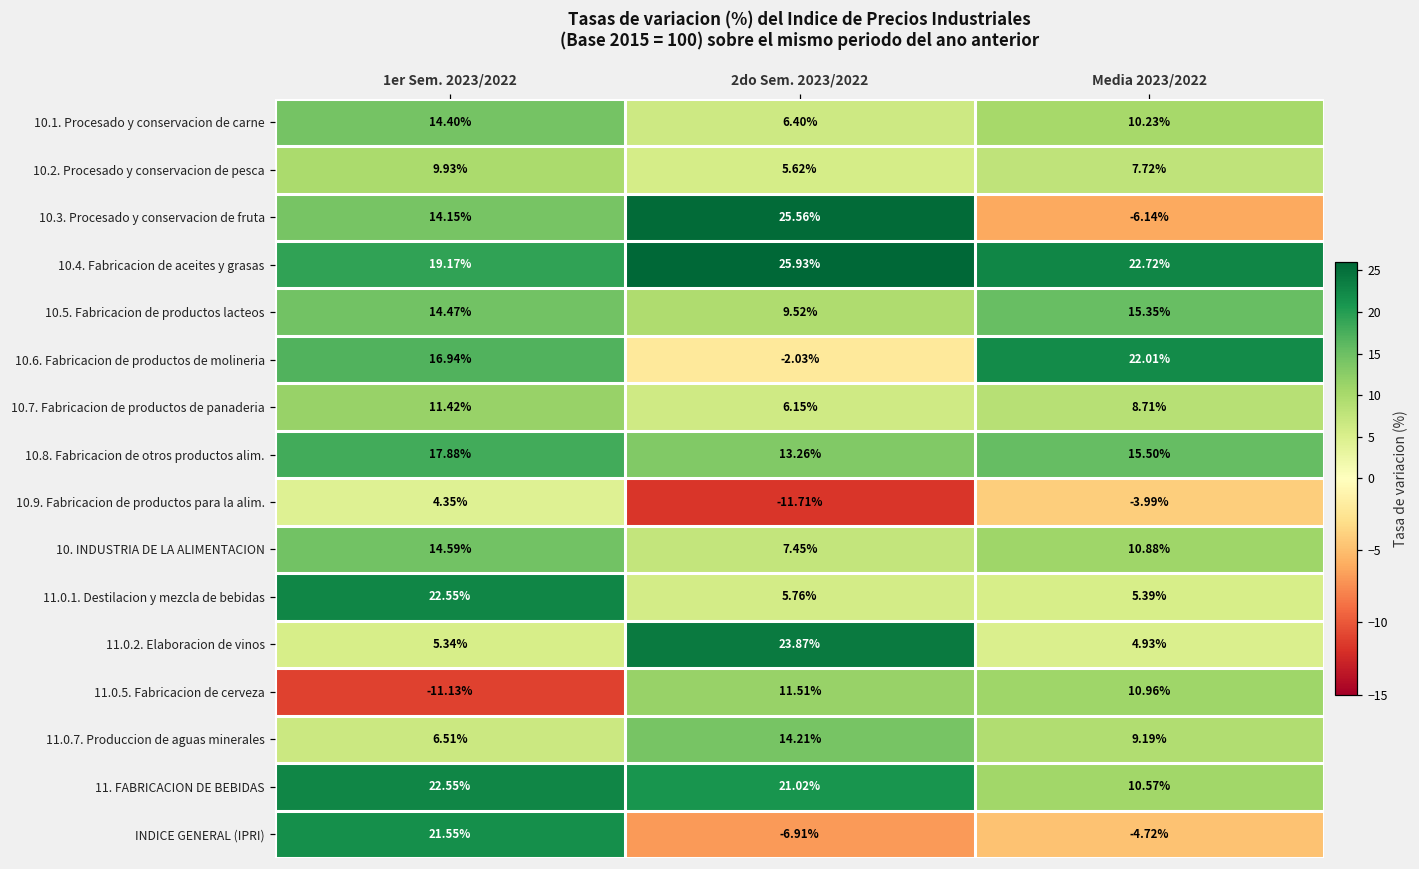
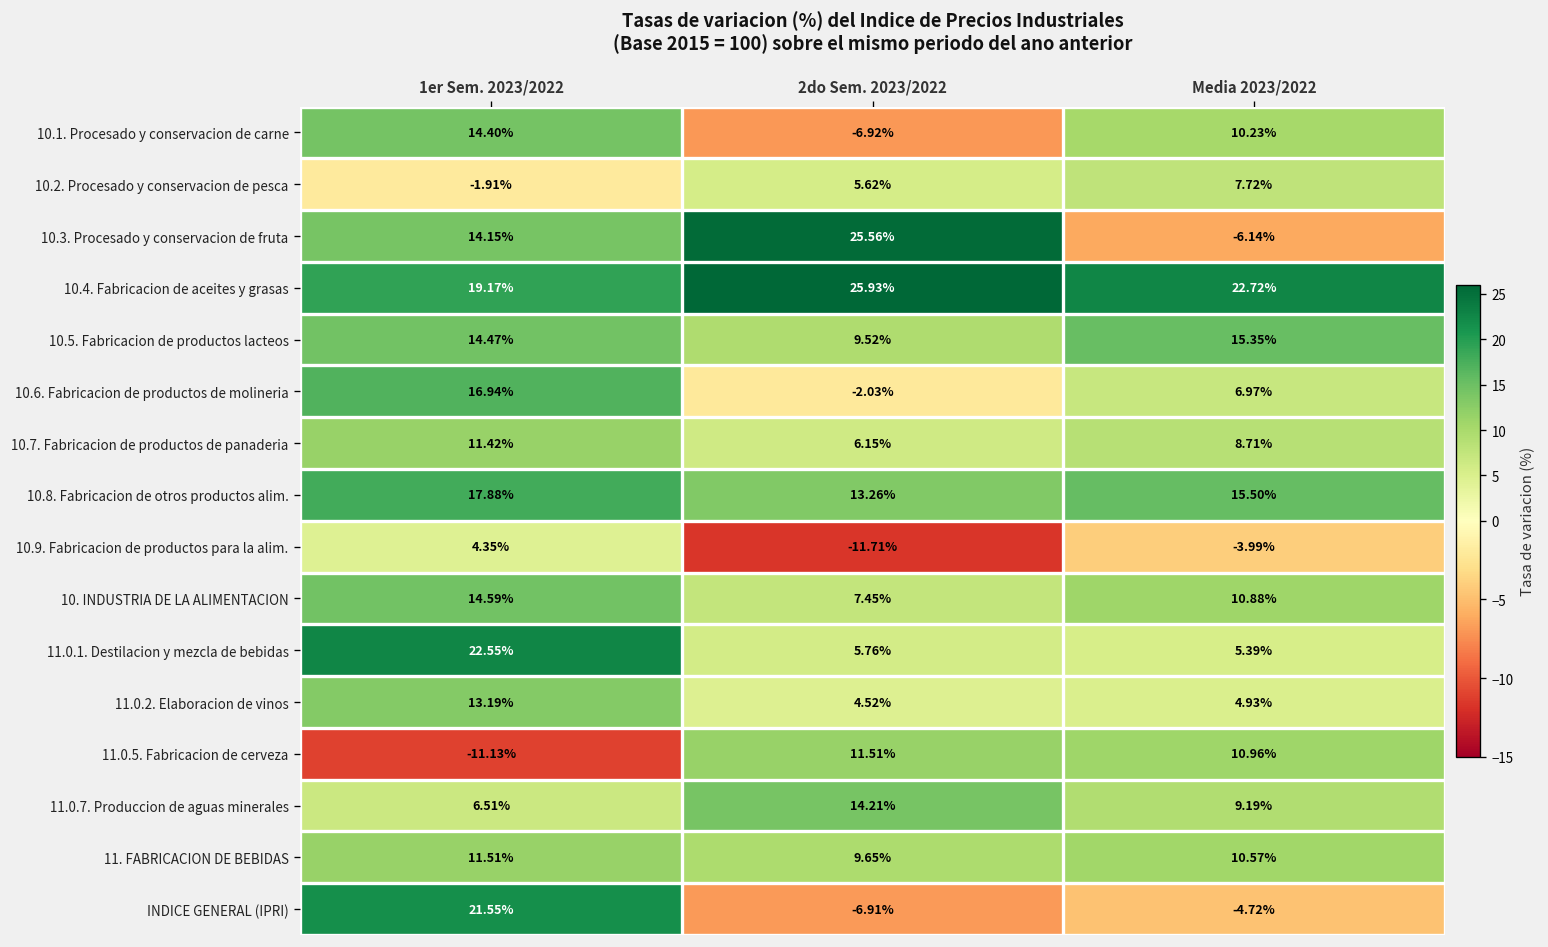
10.1. Procesado y conservacion de carne, 2do Sem. 2023/2022: 6.40% -> -6.92%
10.2. Procesado y conservacion de pesca, 1er Sem. 2023/2022: 9.93% -> -1.91%
10.6. Fabricacion de productos de molineria, Media 2023/2022: 22.01% -> 6.97%
11.0.2. Elaboracion de vinos, 1er Sem. 2023/2022: 5.34% -> 13.19%
11.0.2. Elaboracion de vinos, 2do Sem. 2023/2022: 23.87% -> 4.52%
11. FABRICACION DE BEBIDAS, 1er Sem. 2023/2022: 22.55% -> 11.51%
11. FABRICACION DE BEBIDAS, 2do Sem. 2023/2022: 21.02% -> 9.65%
